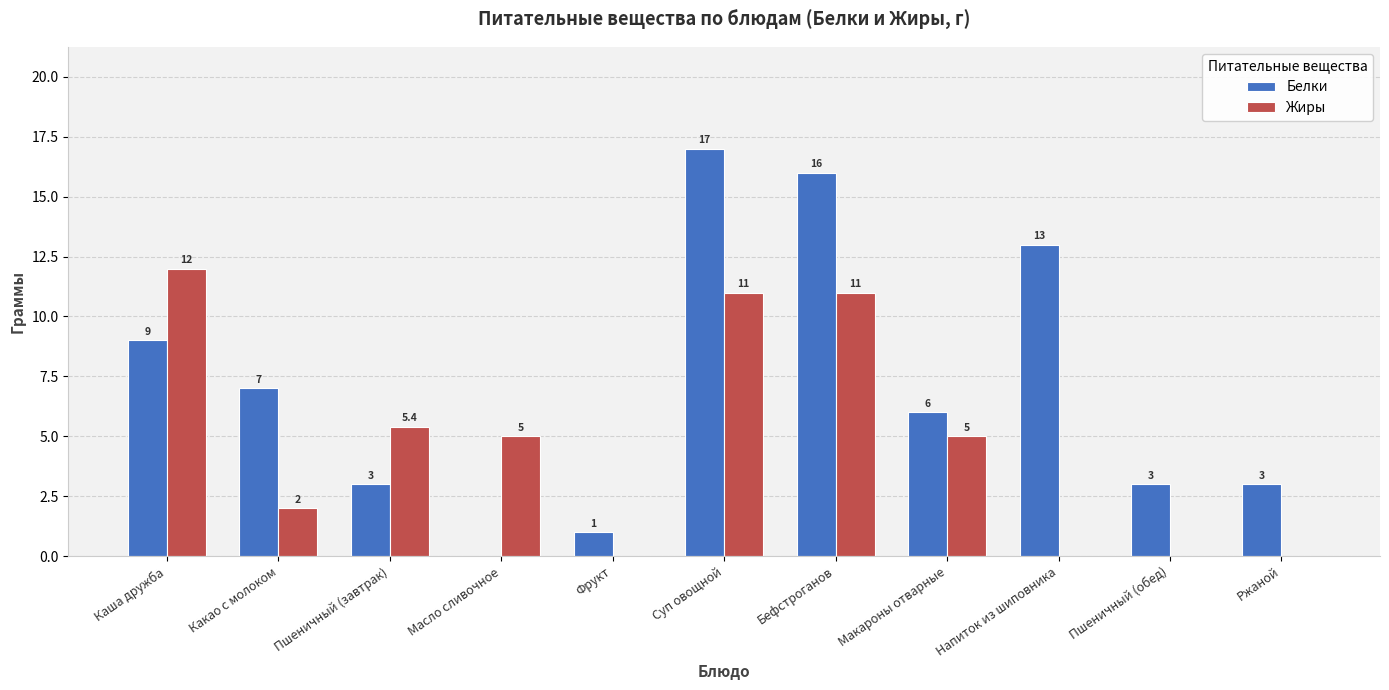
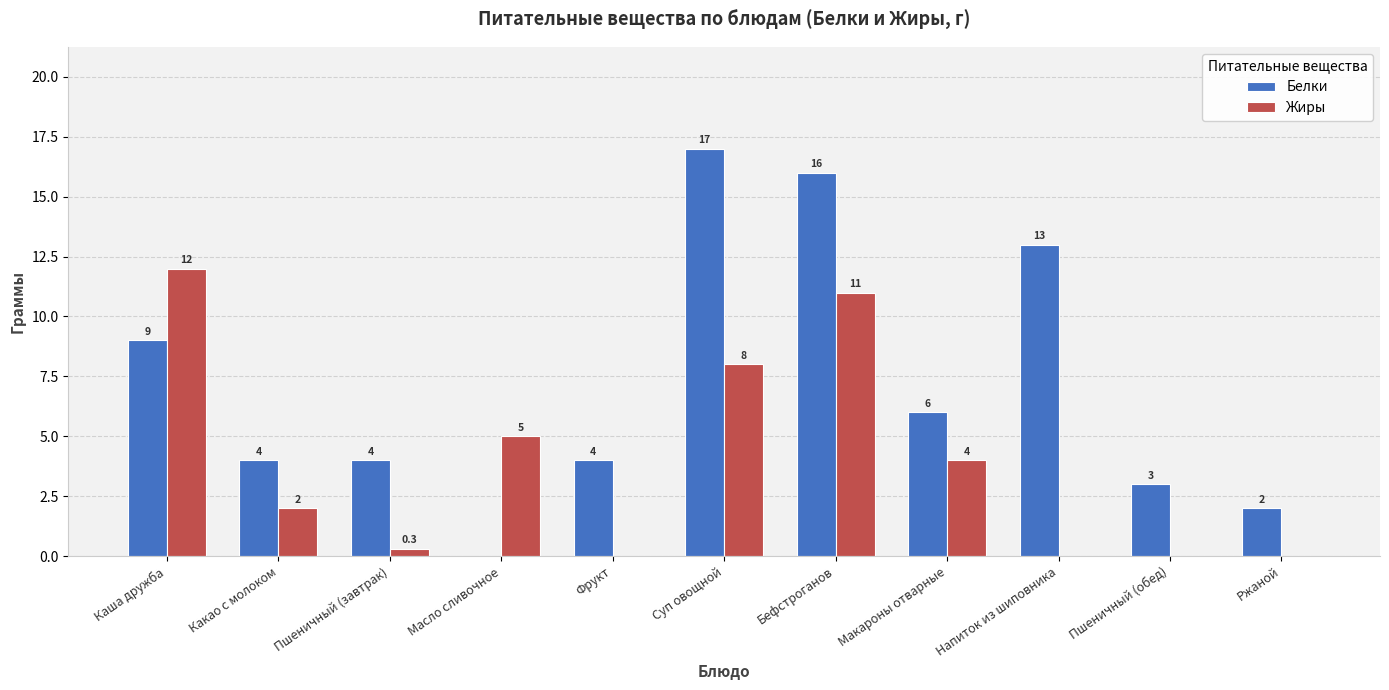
Белки, Какао с молоком: 7 -> 4
Белки, Пшеничный (завтрак): 3 -> 4
Жиры, Пшеничный (завтрак): 5.4 -> 0.3
Белки, Фрукт: 1 -> 4
Жиры, Суп овощной: 11 -> 8
Жиры, Макароны отварные: 5 -> 4
Белки, Ржаной: 3 -> 2
